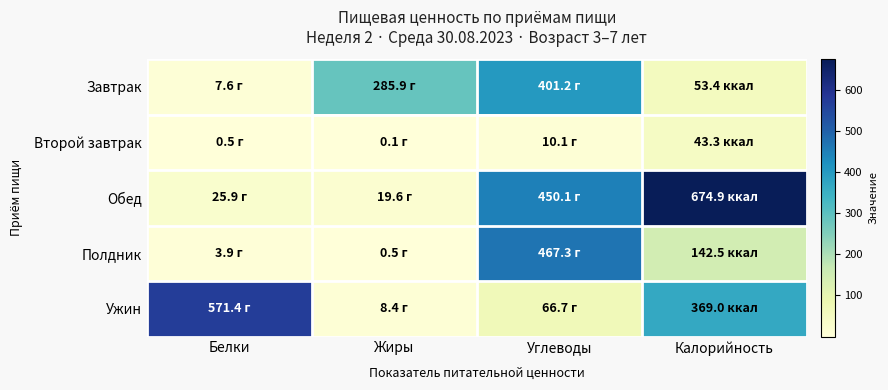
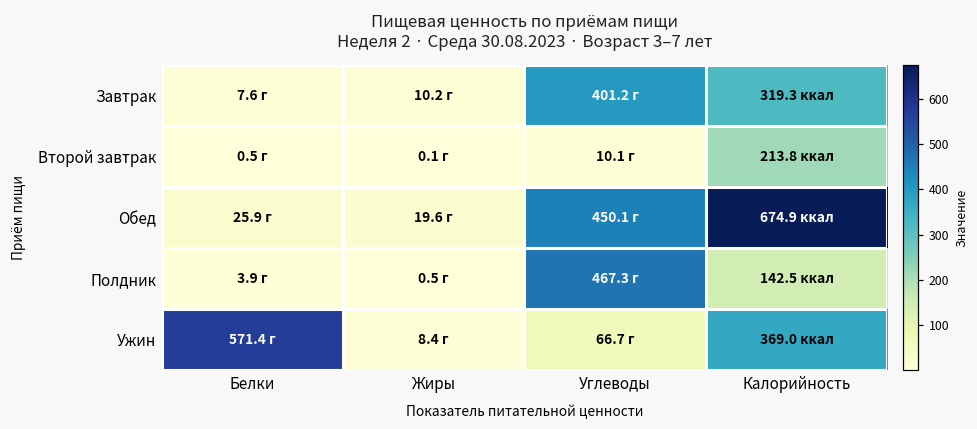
Завтрак, Жиры: 285.9 -> 10.2
Завтрак, Калорийность: 53.4 -> 319.3
Второй завтрак, Калорийность: 43.3 -> 213.8
